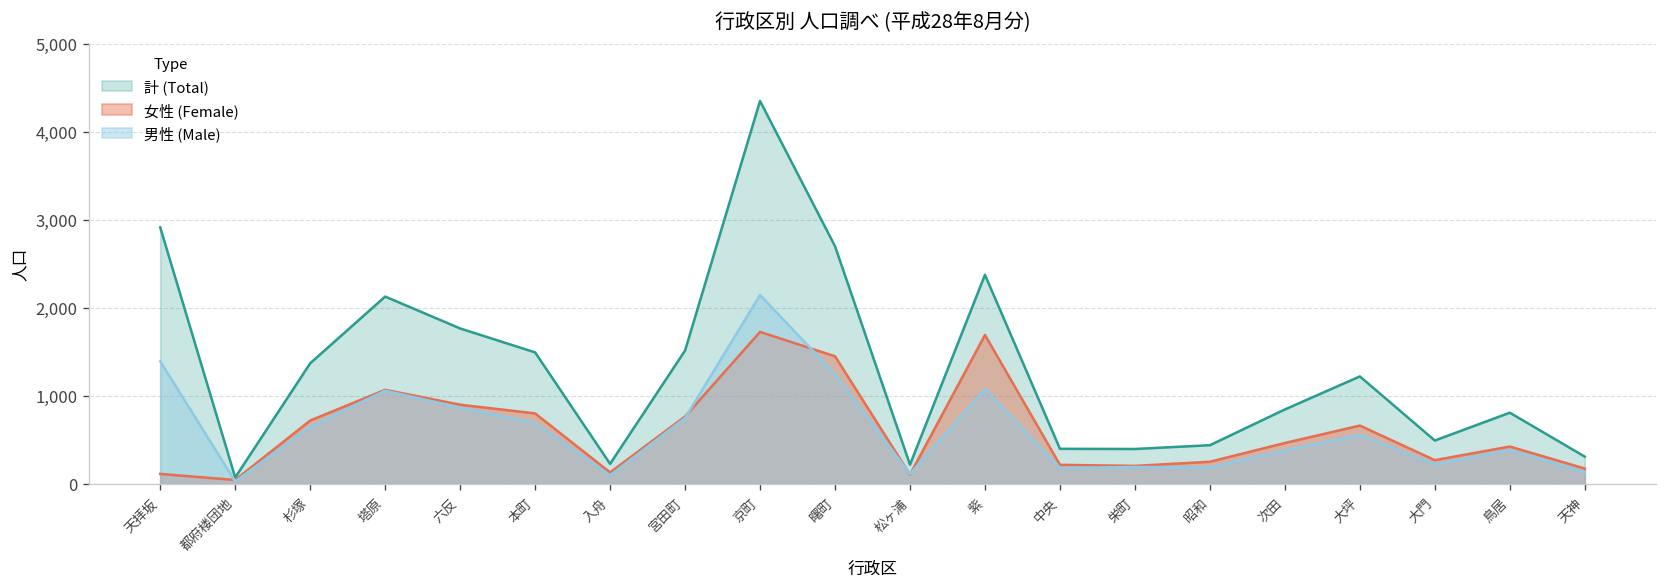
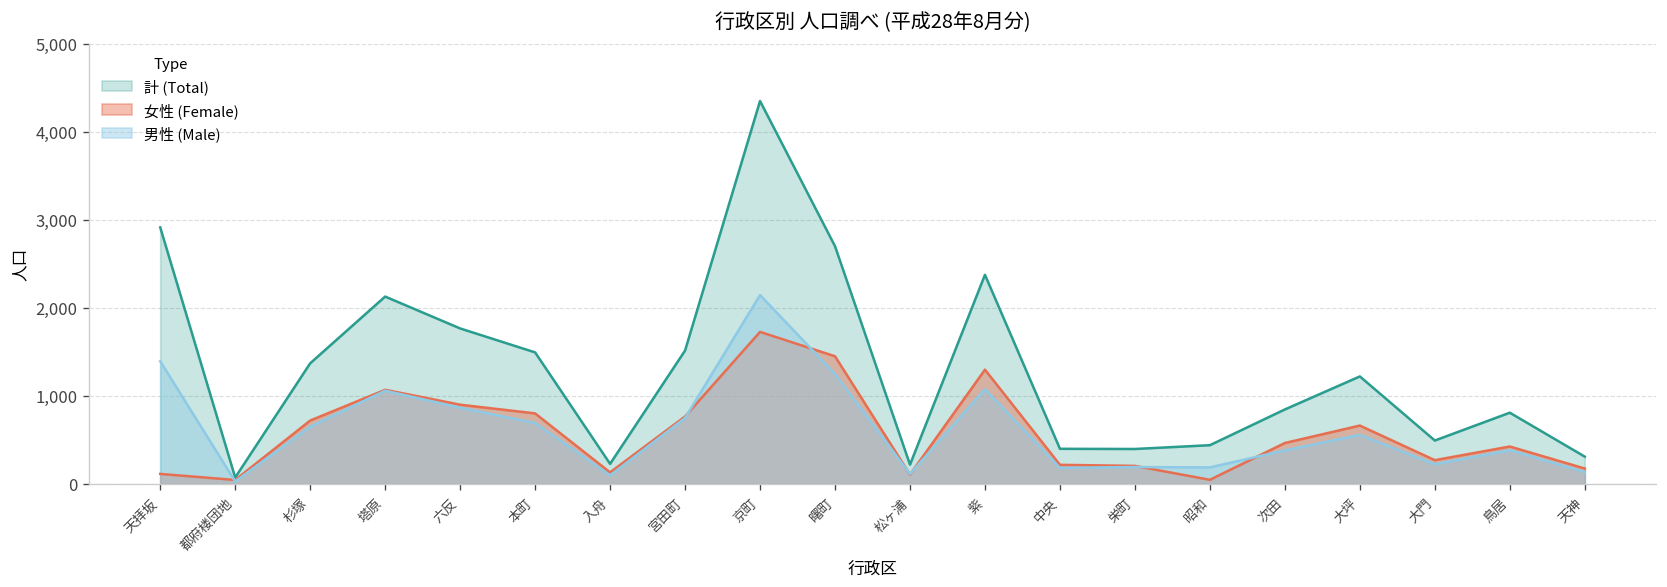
女性 (Female), 紫: 1,700 -> 1,300
女性 (Female), 昭和: 300 -> 0
